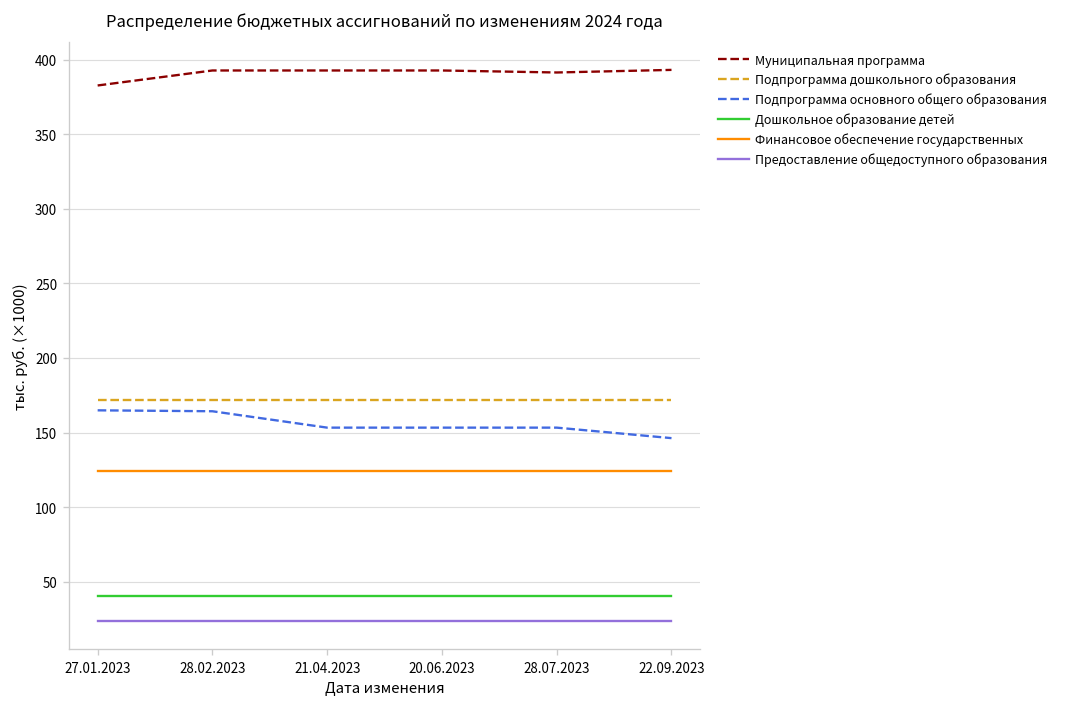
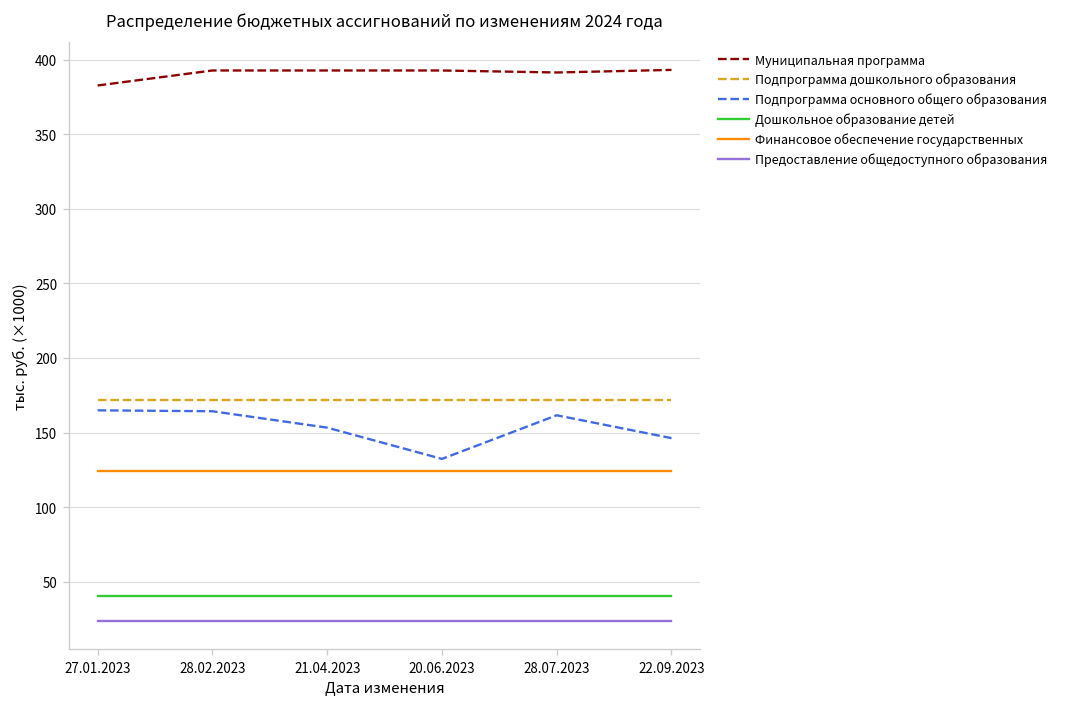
Подпрограмма основного общего образования, 20.06.2023: 153 -> 132
Подпрограмма основного общего образования, 28.07.2023: 153 -> 162
